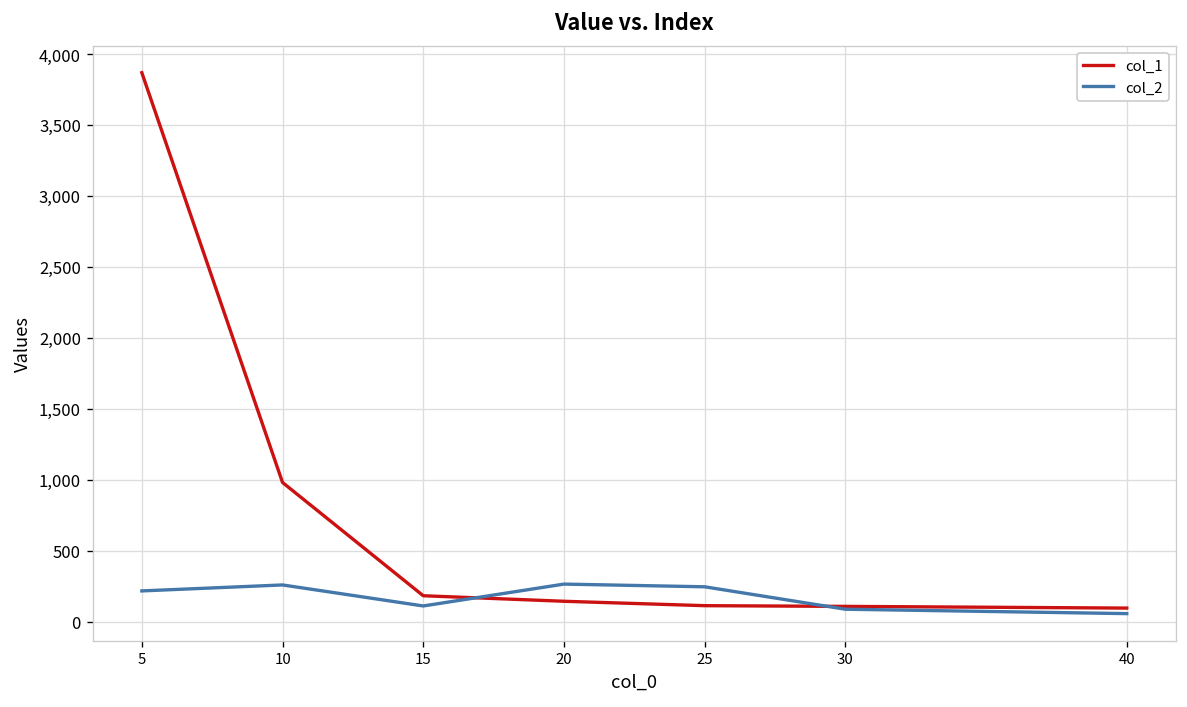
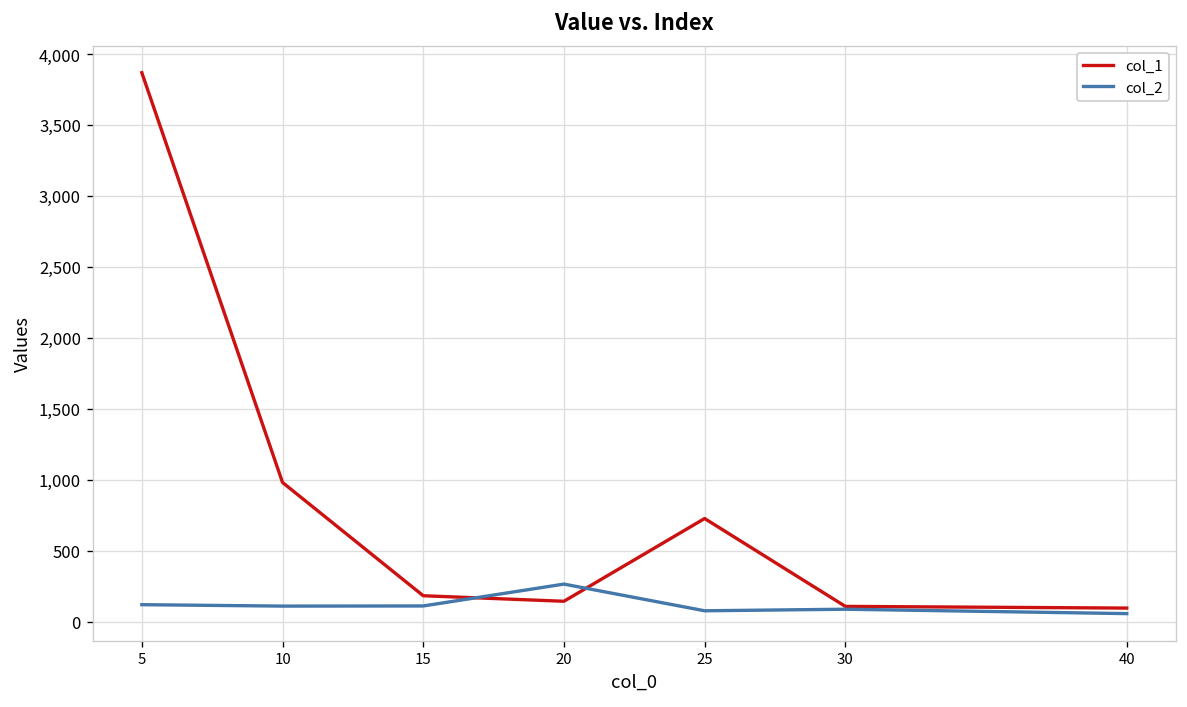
col_2, 5: 220 -> 120
col_2, 10: 260 -> 110
col_1, 25: 110 -> 730
col_2, 25: 250 -> 80
